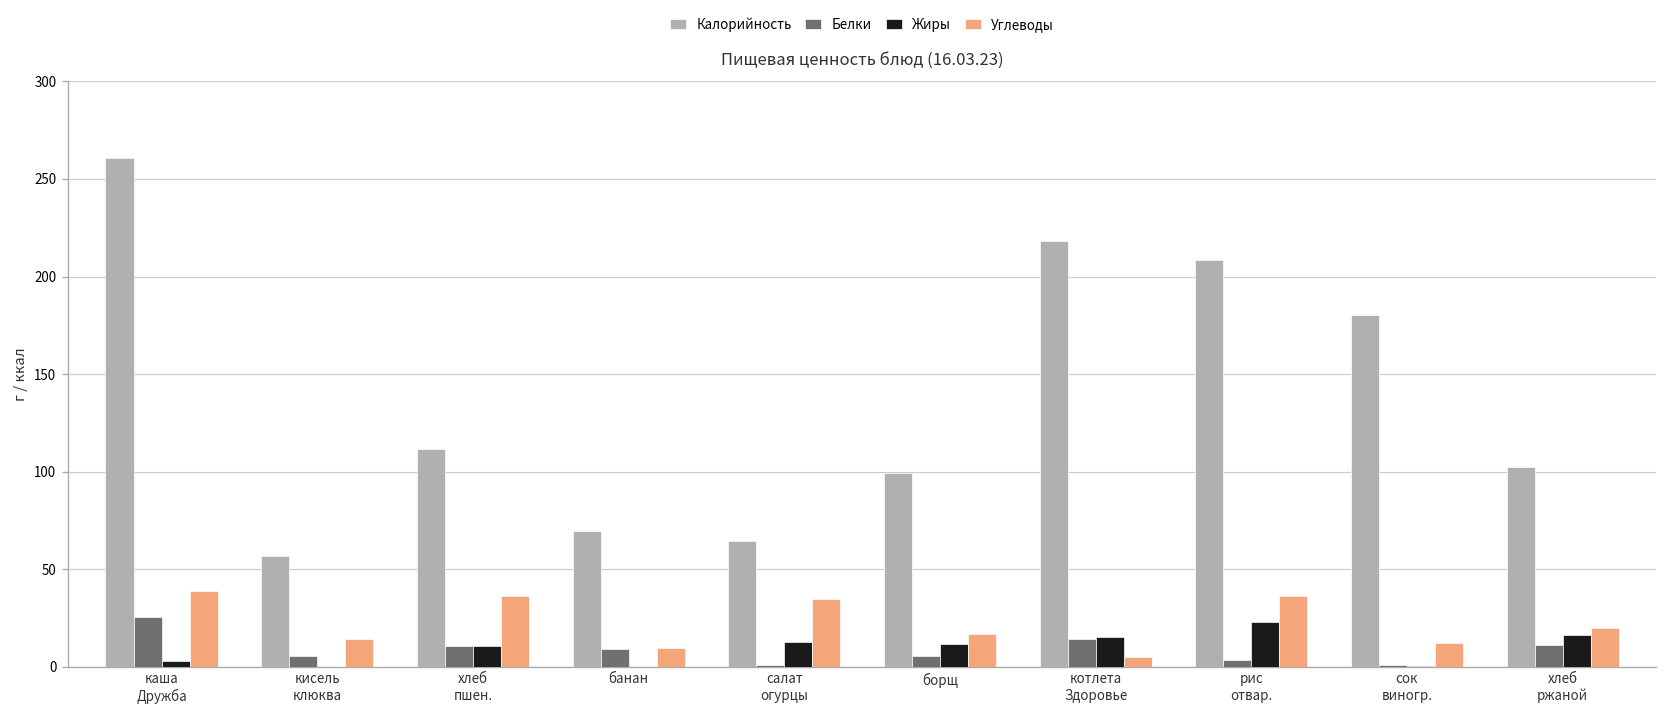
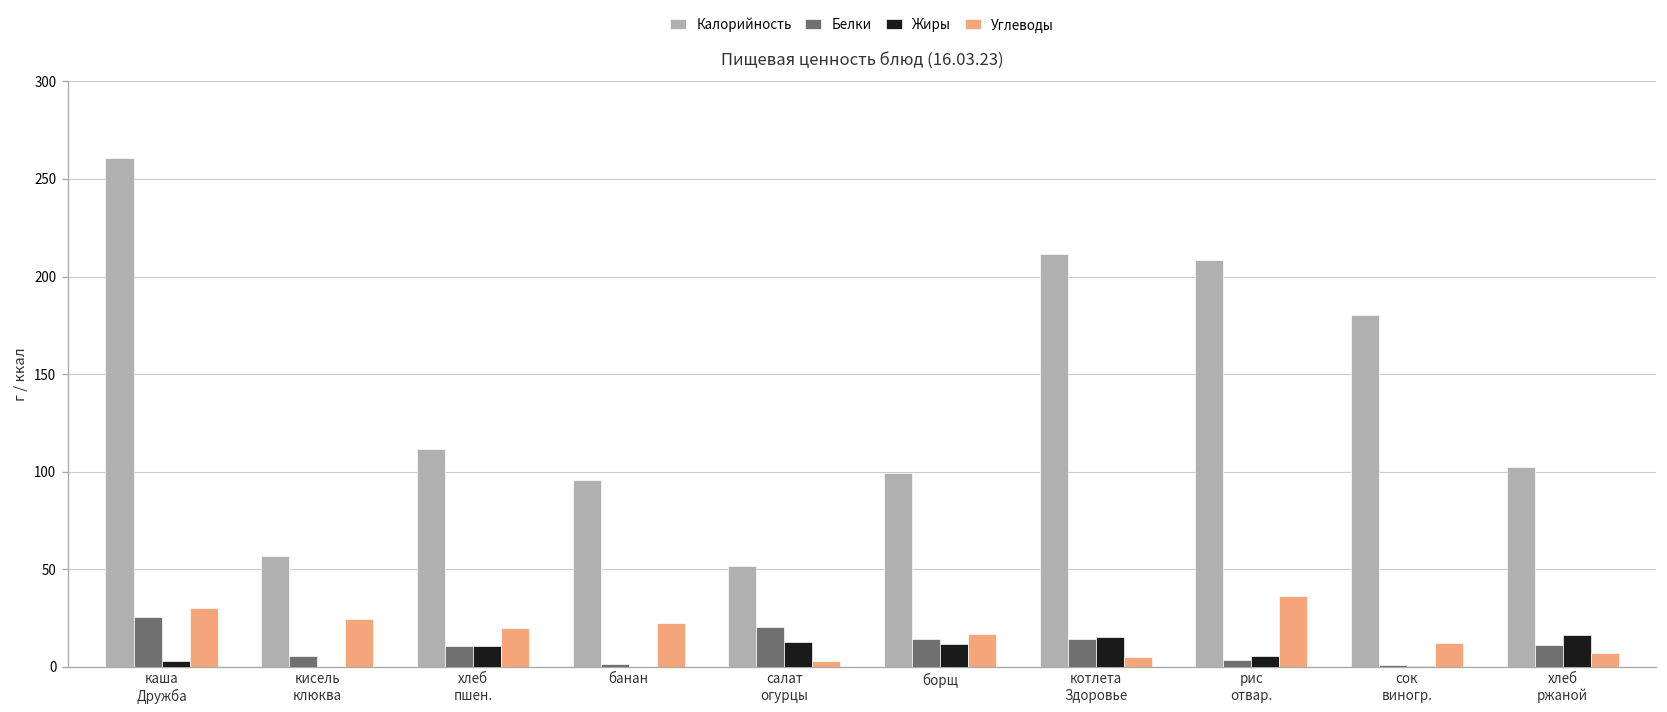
Углеводы, каша Дружба: 39 -> 30
Углеводы, кисель клюква: 14 -> 24
Углеводы, хлеб пшен.: 36 -> 20
Калорийность, банан: 69 -> 96
Белки, банан: 9 -> 2
Углеводы, банан: 9 -> 22
Калорийность, салат огурцы: 65 -> 51
Белки, салат огурцы: 1 -> 20
Углеводы, салат огурцы: 35 -> 3
Белки, борщ: 5 -> 14
Калорийность, котлета Здоровье: 218 -> 211
Жиры, рис отвар.: 23 -> 5
Углеводы, хлеб ржаной: 20 -> 7
